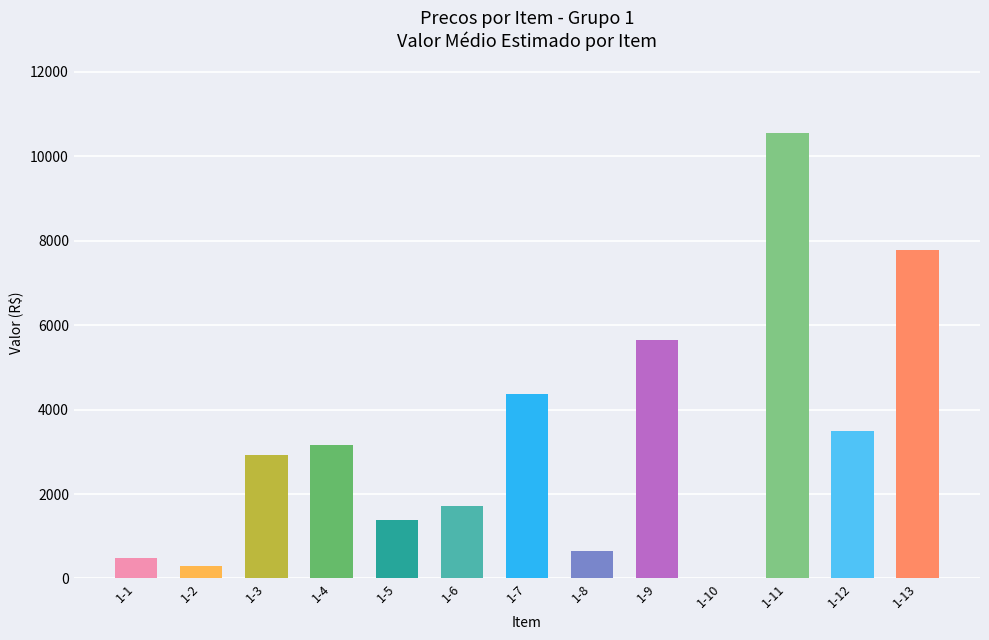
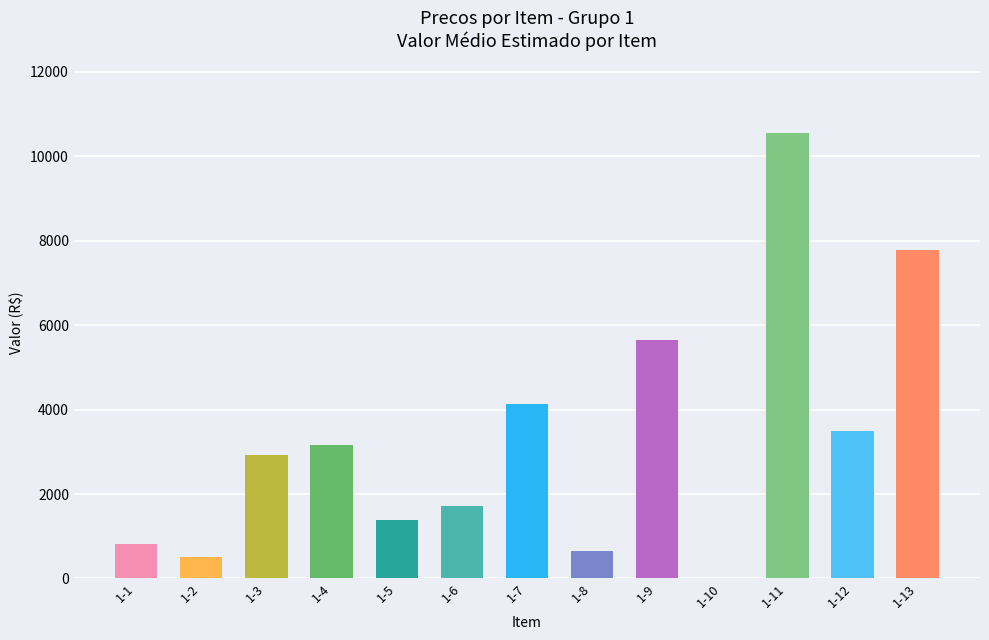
1-1: 500 -> 800
1-2: 300 -> 500
1-7: 4400 -> 4100
